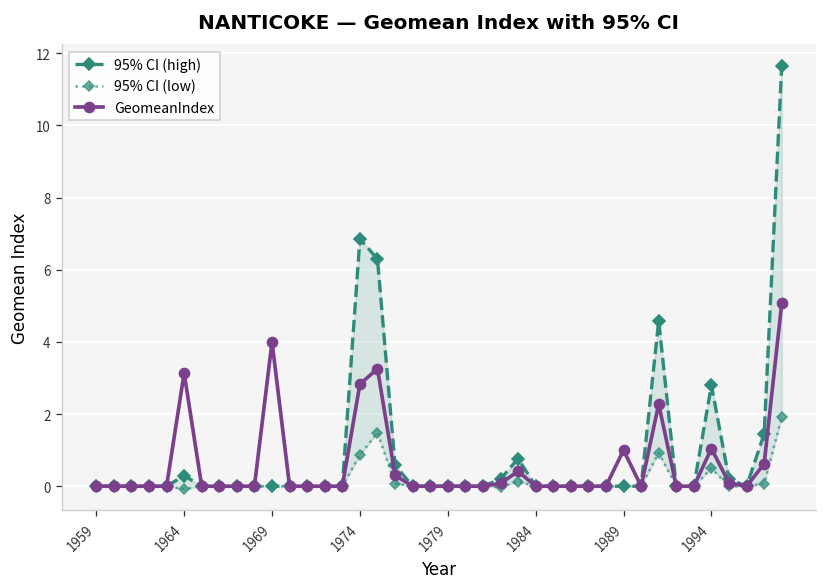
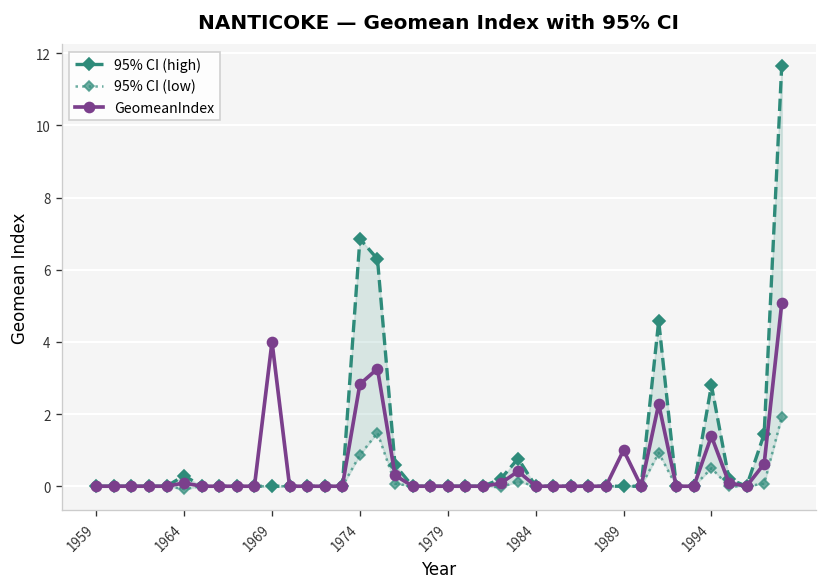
GeomeanIndex, 1964: 3.1 -> 0.1
GeomeanIndex, 1994: 1.0 -> 1.4
